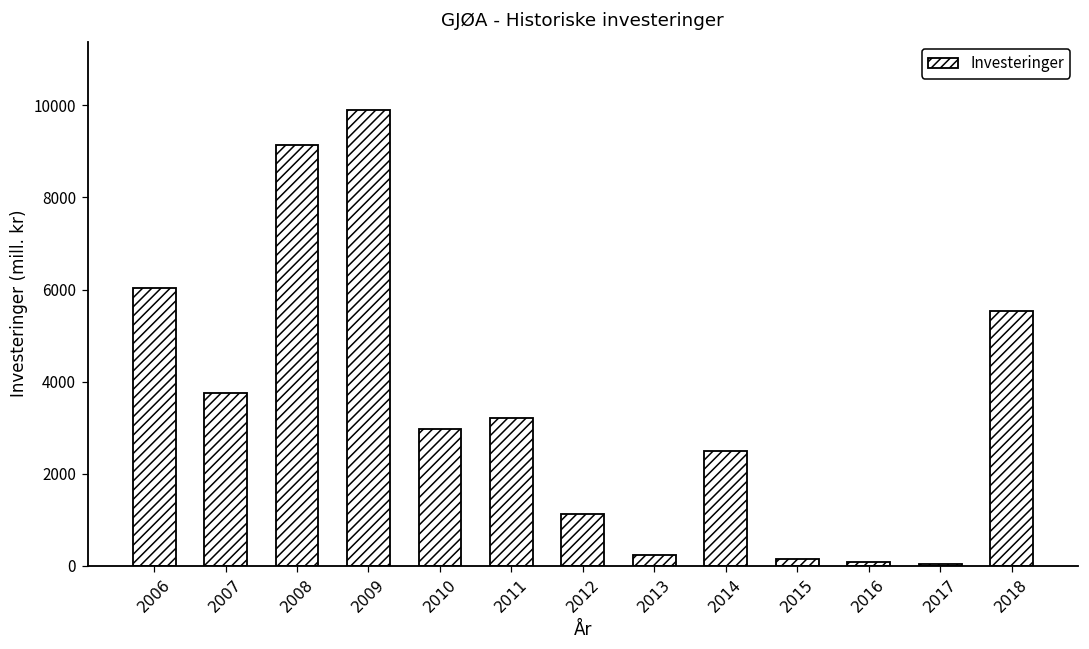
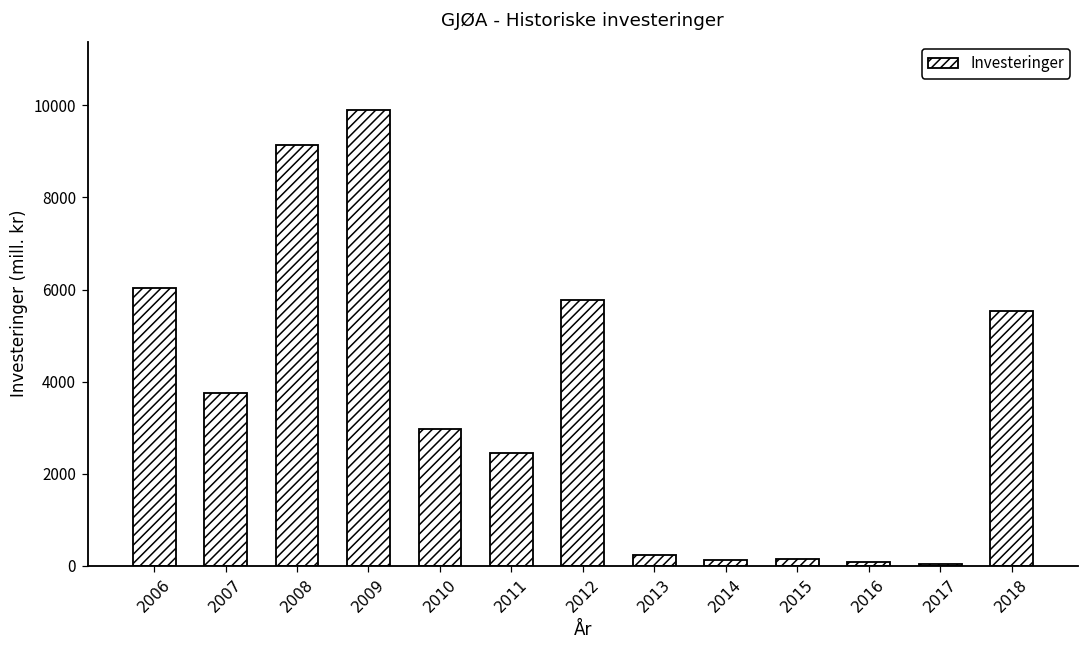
2011: 3200 -> 2400
2012: 1100 -> 5800
2014: 2500 -> 100
